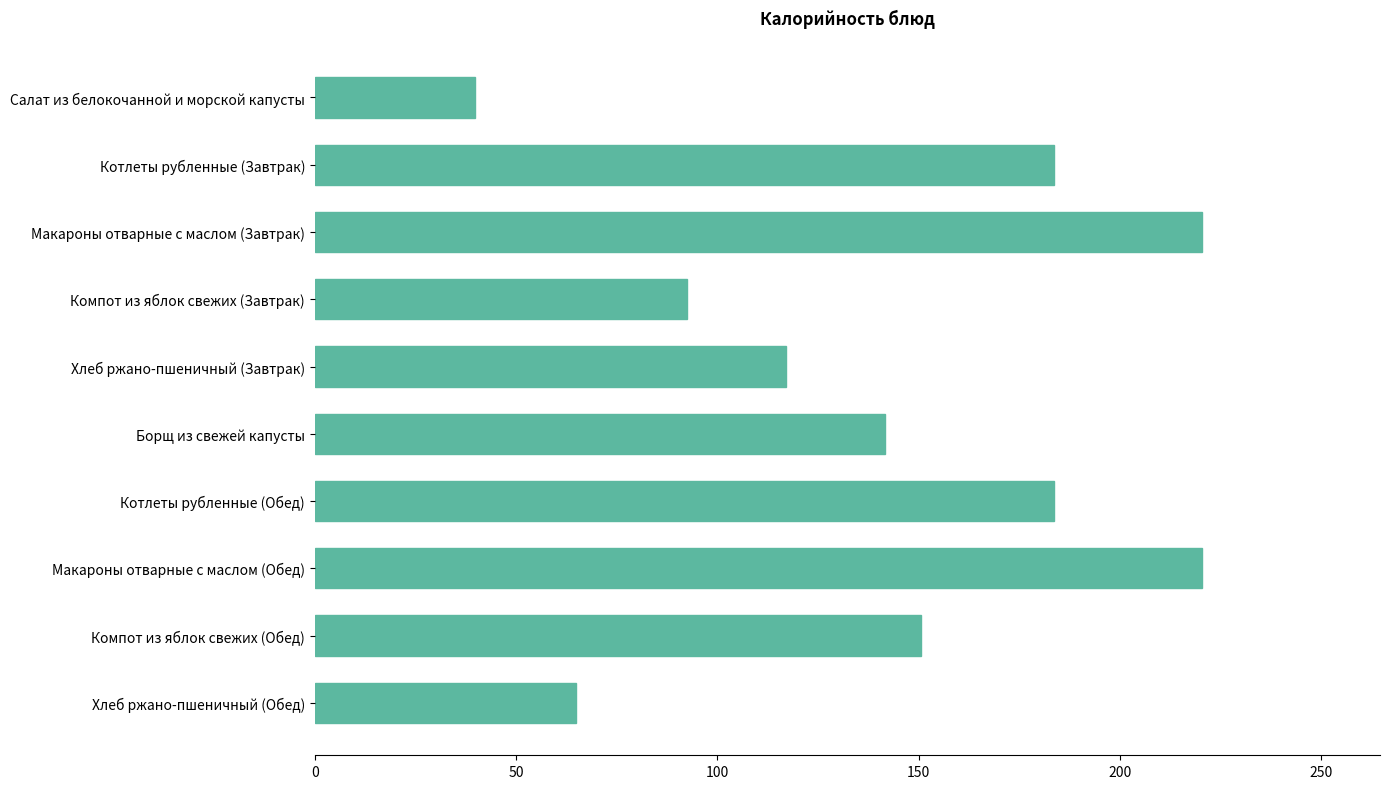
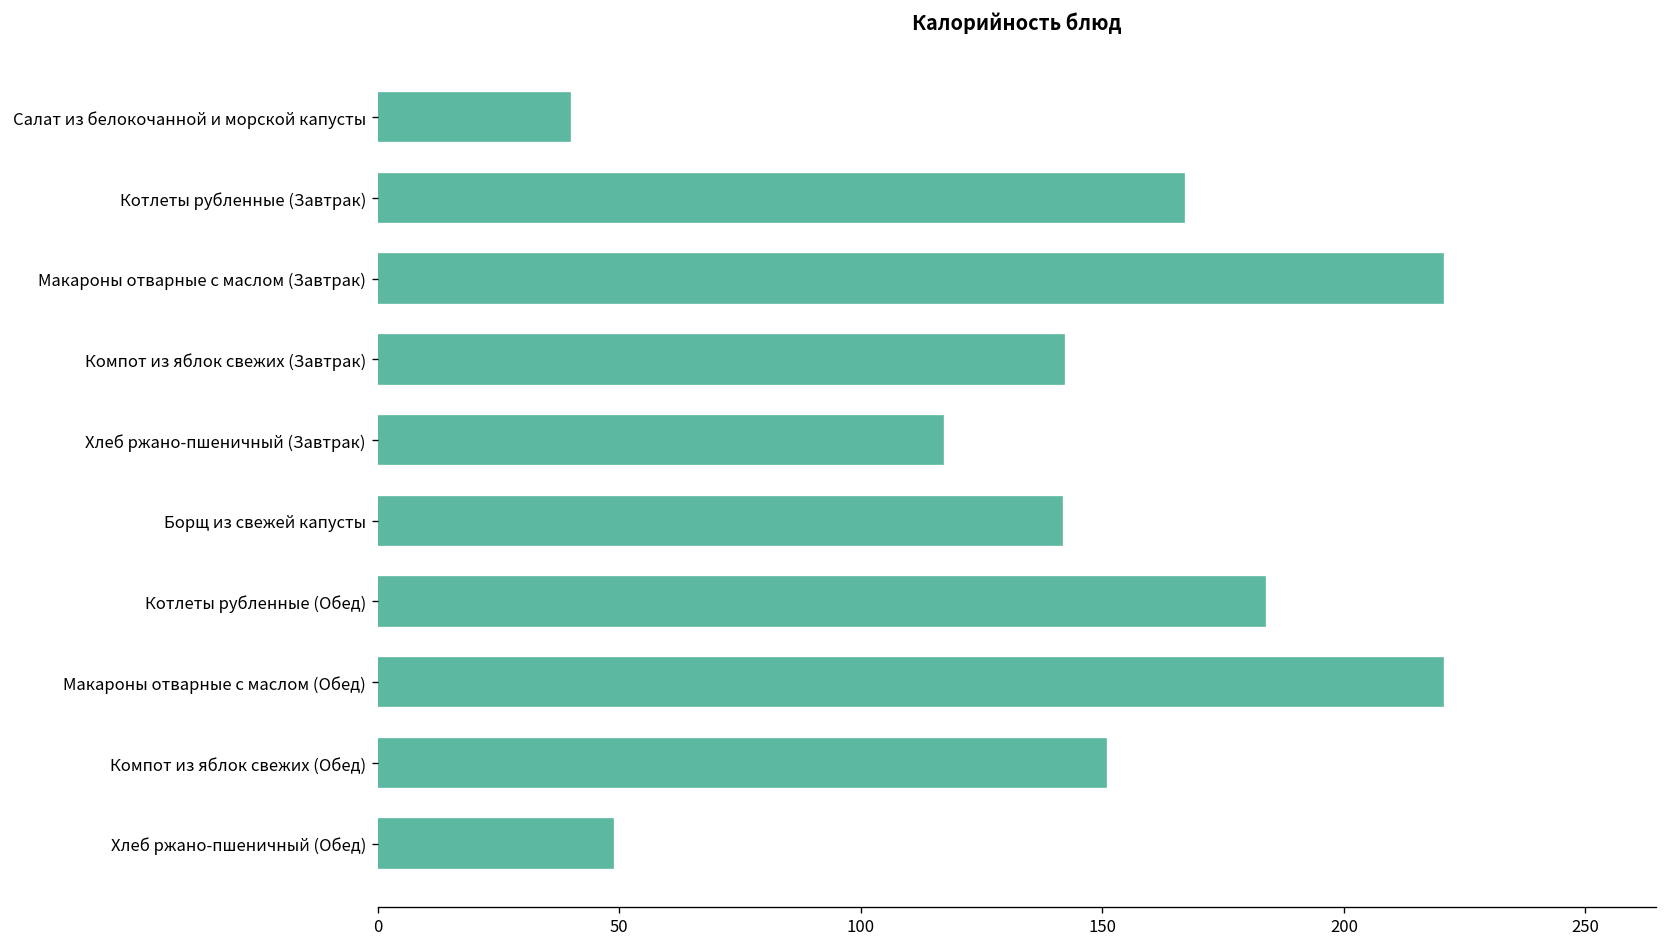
Котлеты рубленные (Завтрак): 184 -> 167
Компот из яблок свежих (Завтрак): 92 -> 142
Хлеб ржано-пшеничный (Обед): 65 -> 49
